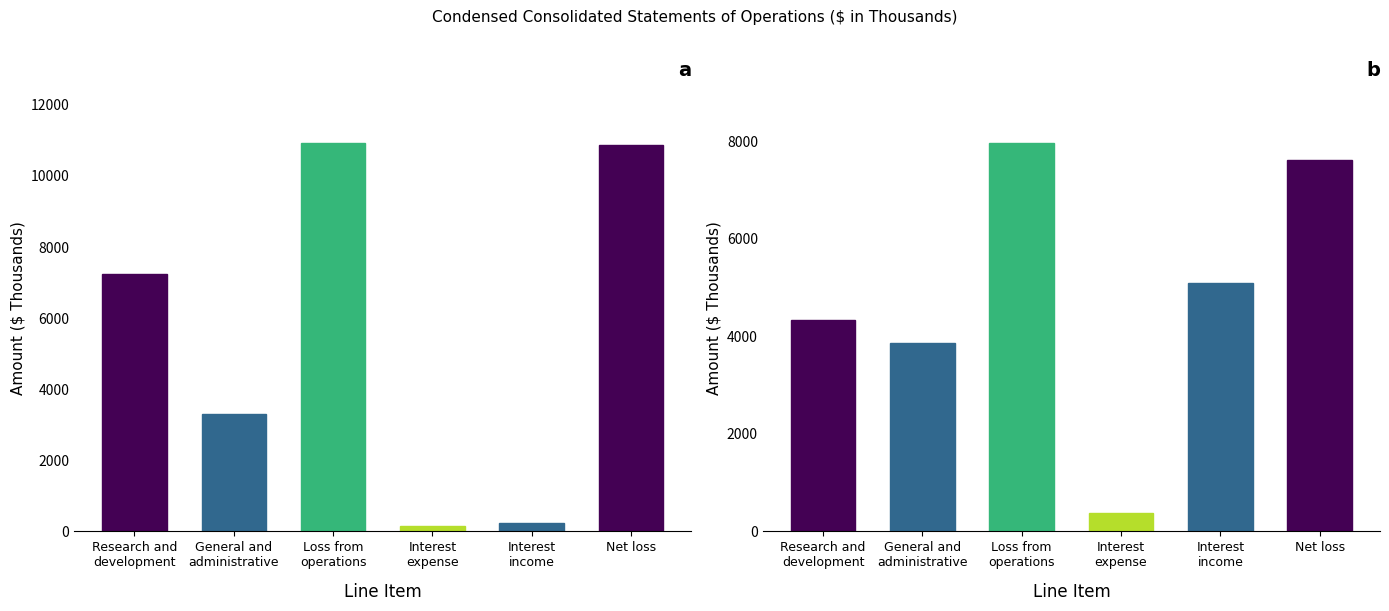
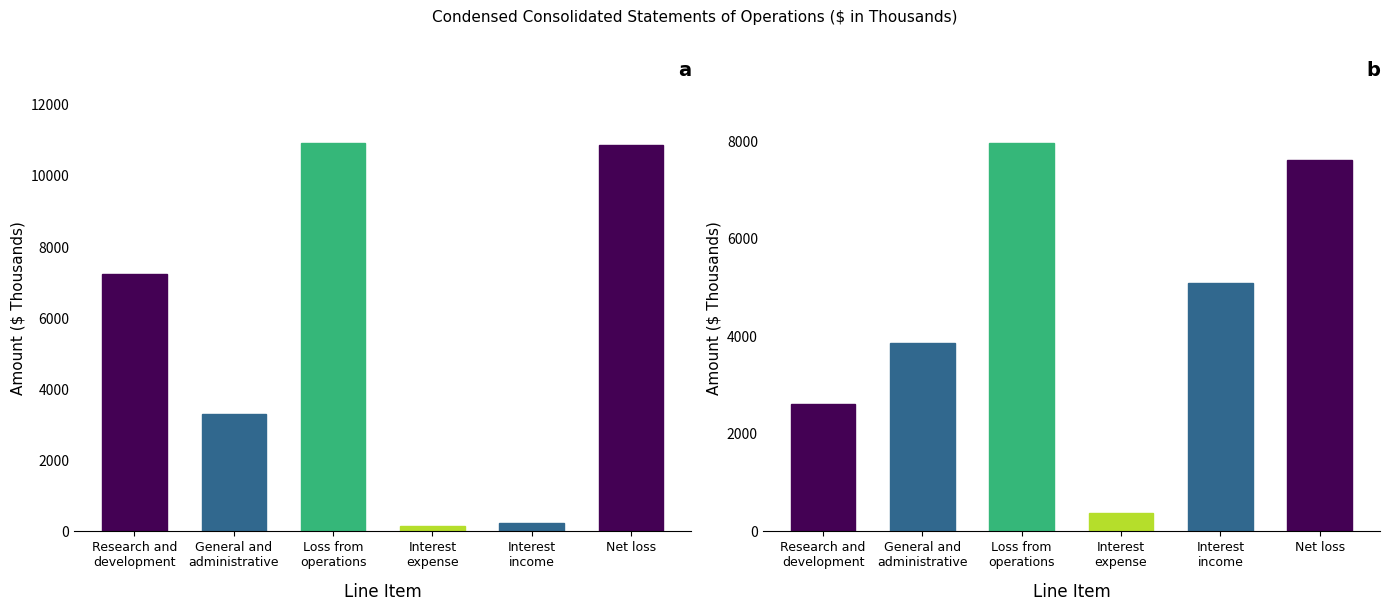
b, Research and development: 4300 -> 2600
